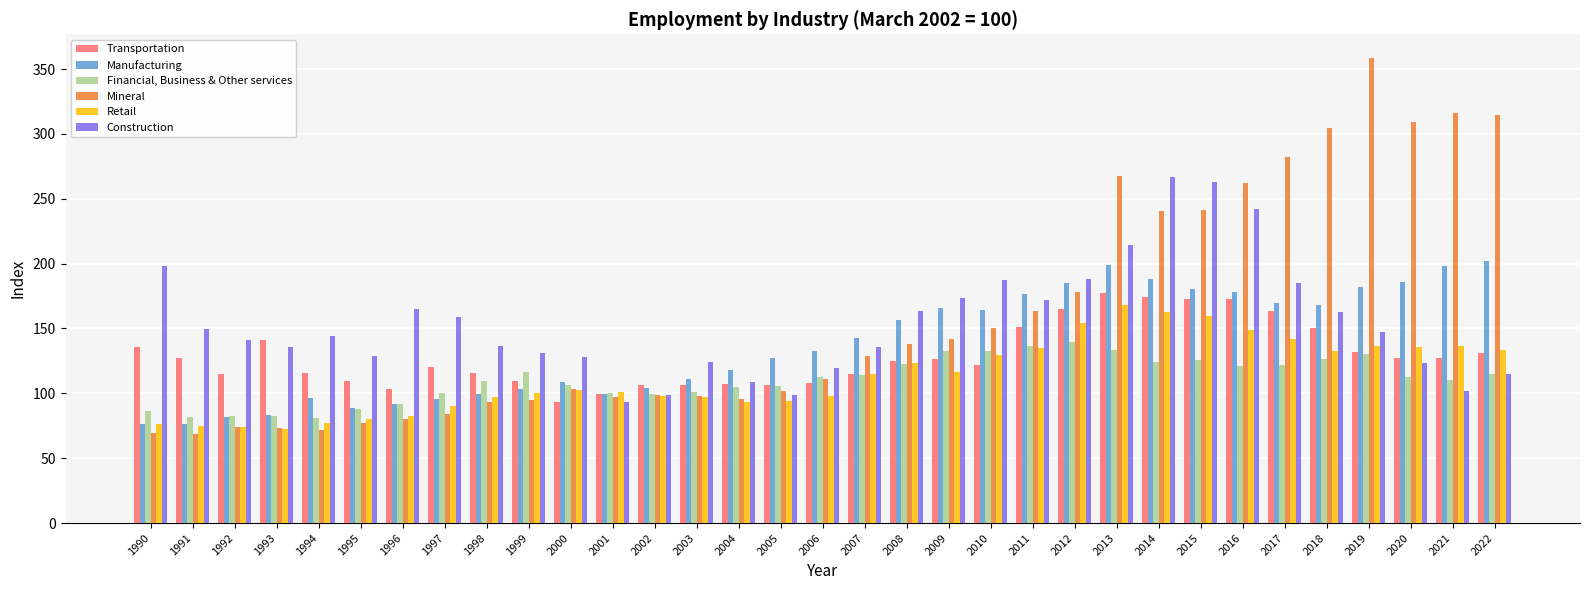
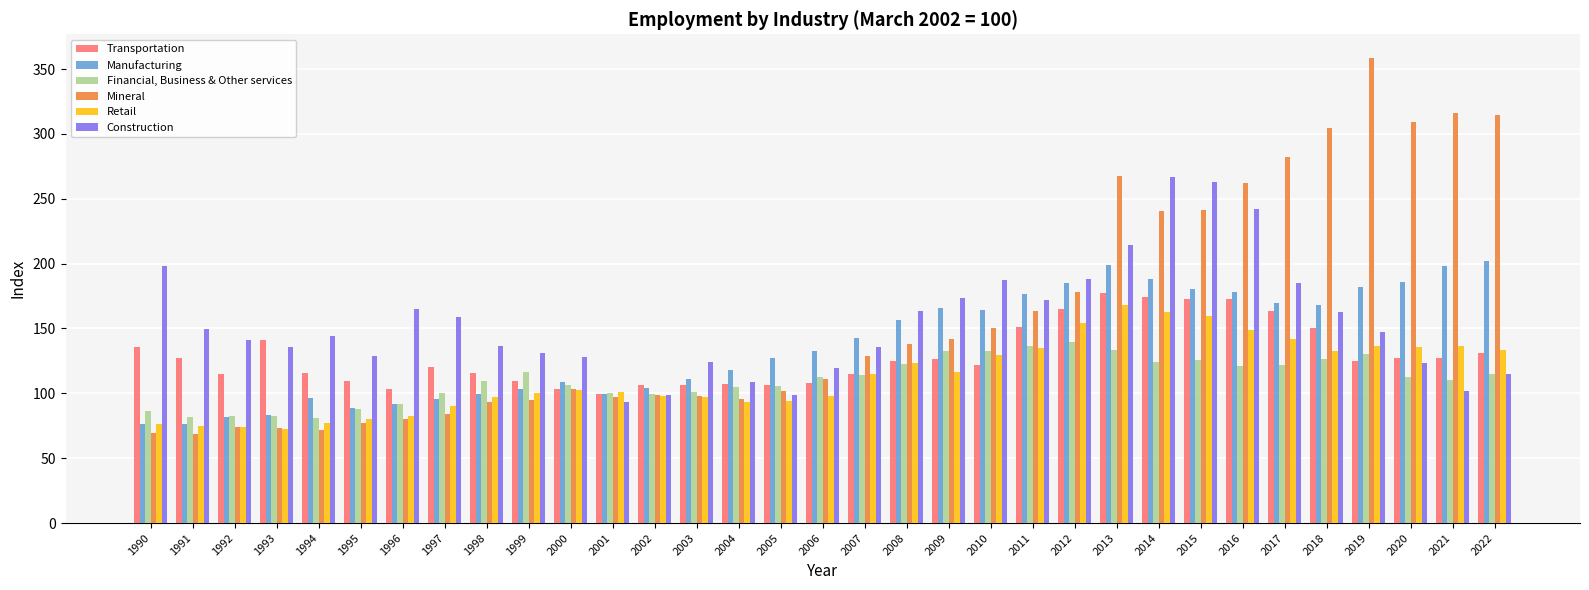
Transportation, 2000: 93 -> 103
Transportation, 2019: 132 -> 125
